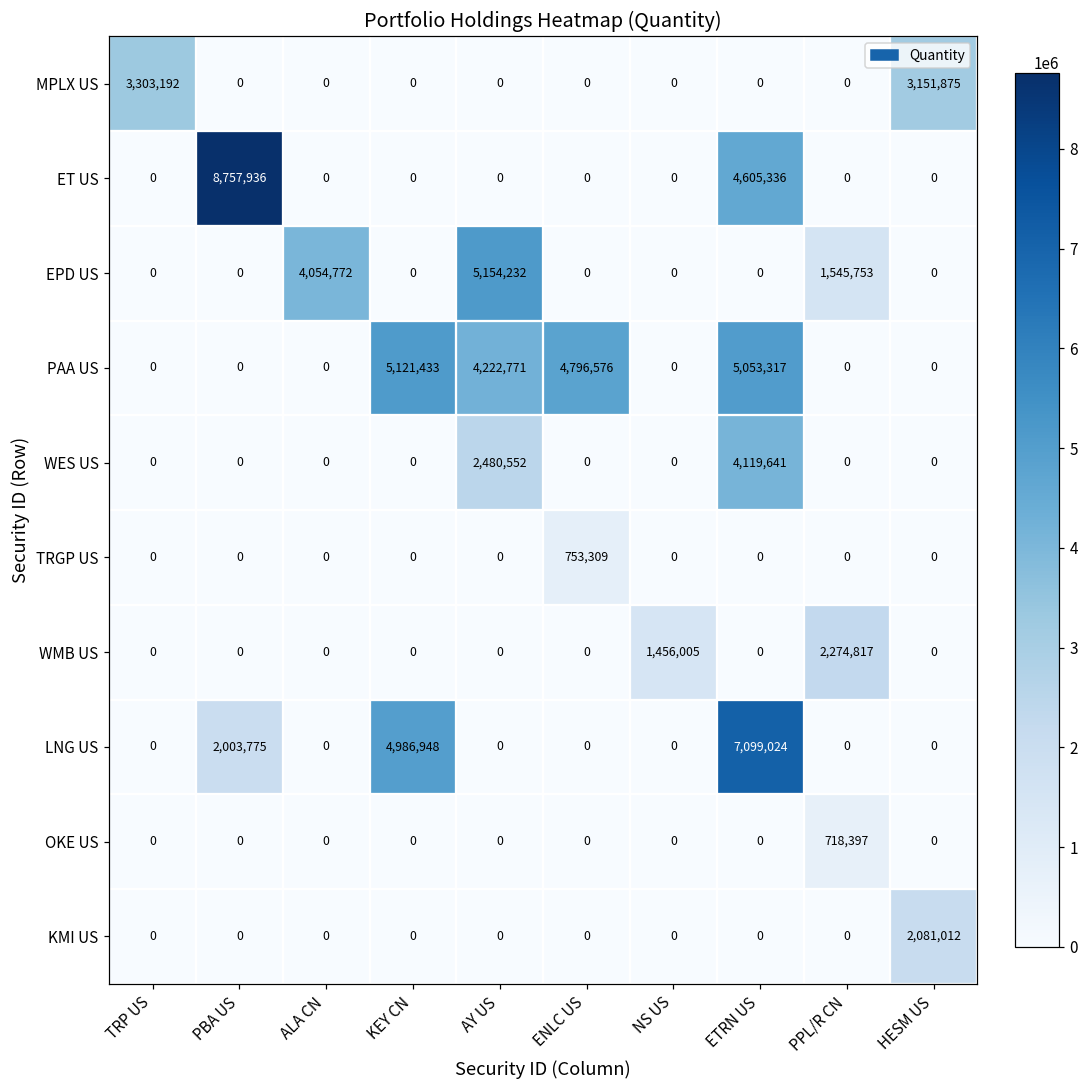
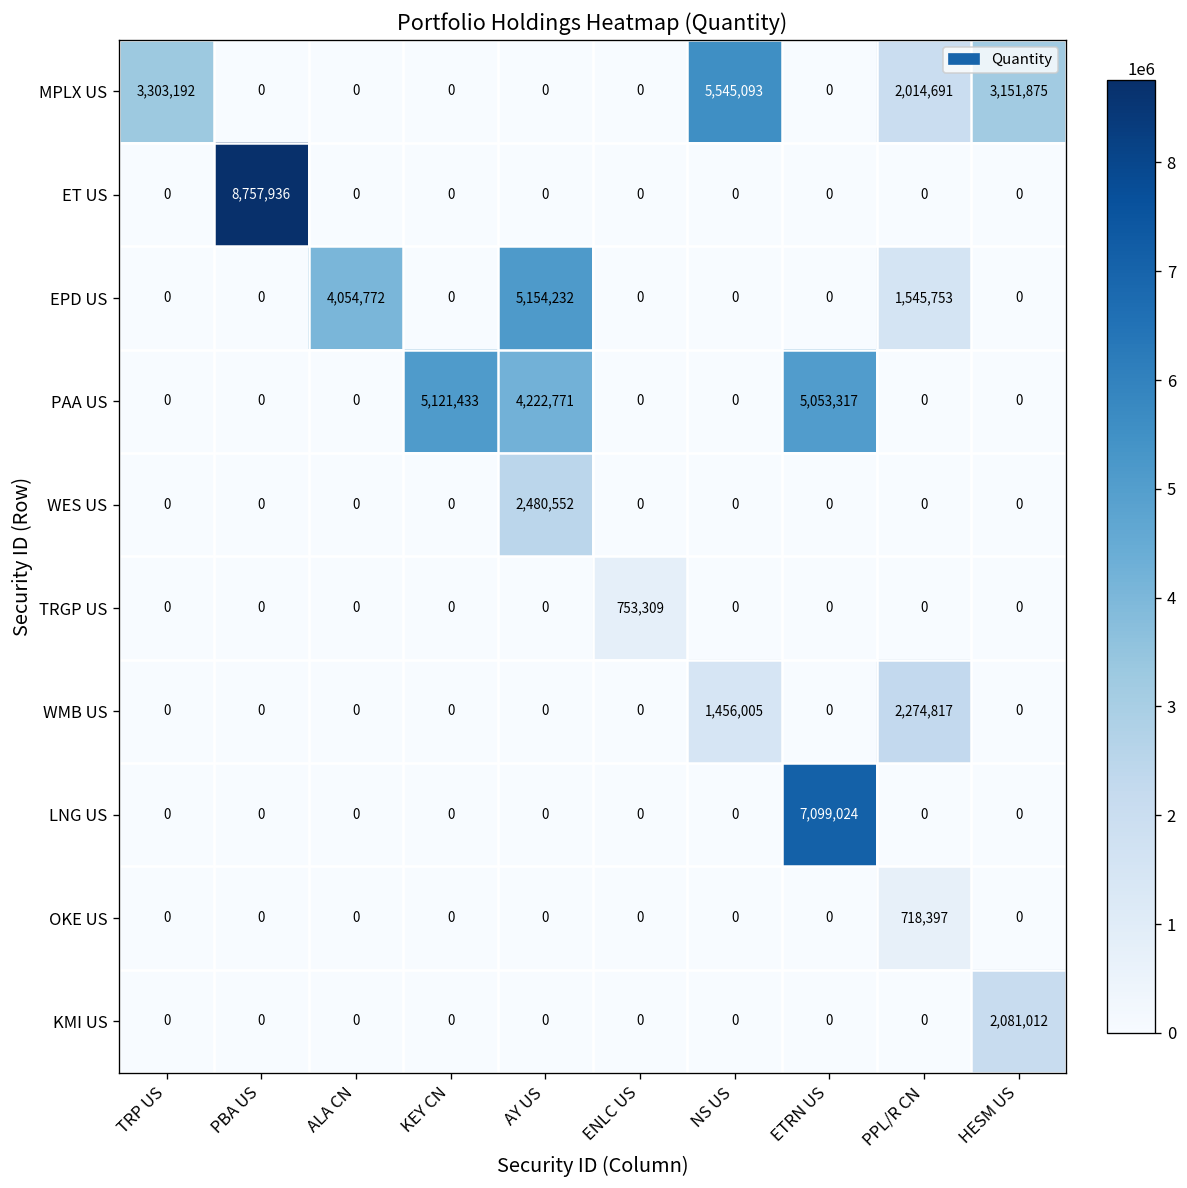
MPLX US, NS US: 0 -> 5,545,093
MPLX US, PPL/R CN: 0 -> 2,014,691
ET US, ETRN US: 4,605,336 -> 0
PAA US, ENLC US: 4,796,576 -> 0
WES US, ETRN US: 4,119,641 -> 0
LNG US, PBA US: 2,003,775 -> 0
LNG US, KEY CN: 4,986,948 -> 0
